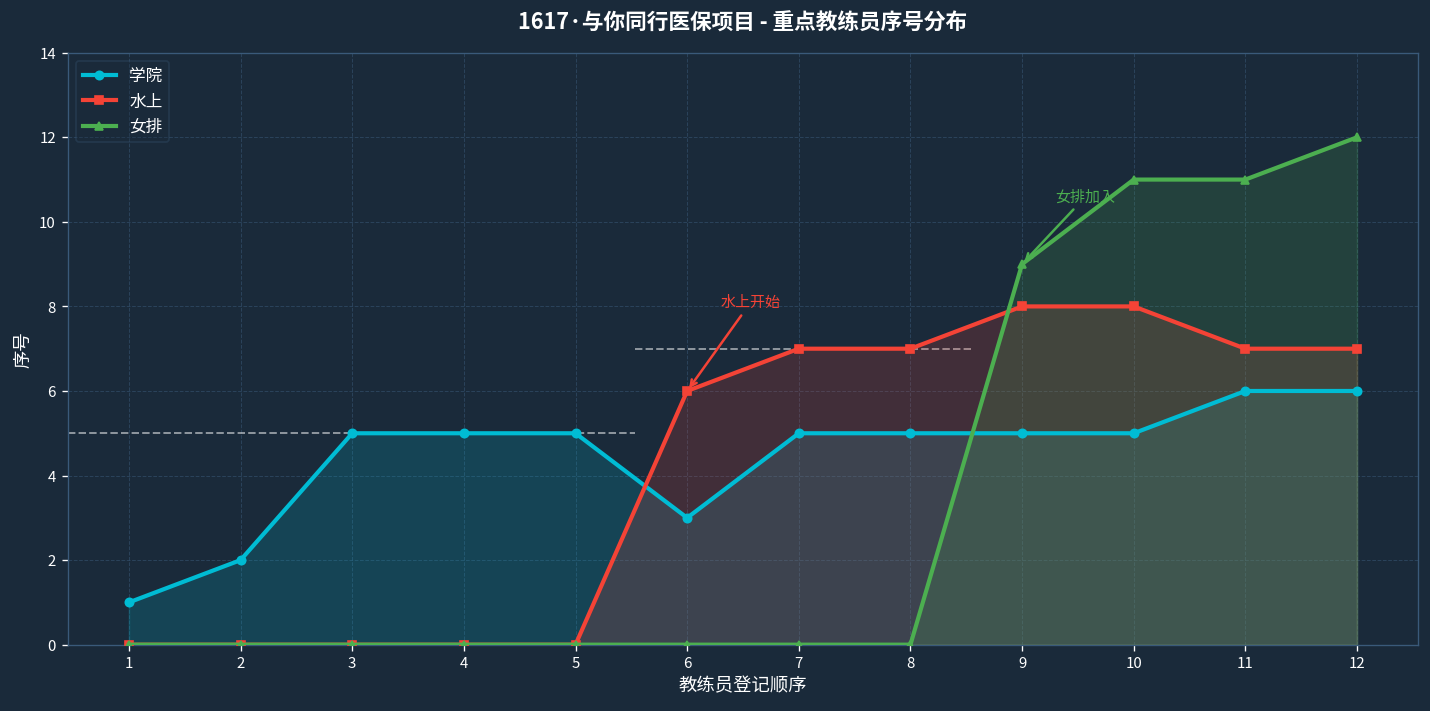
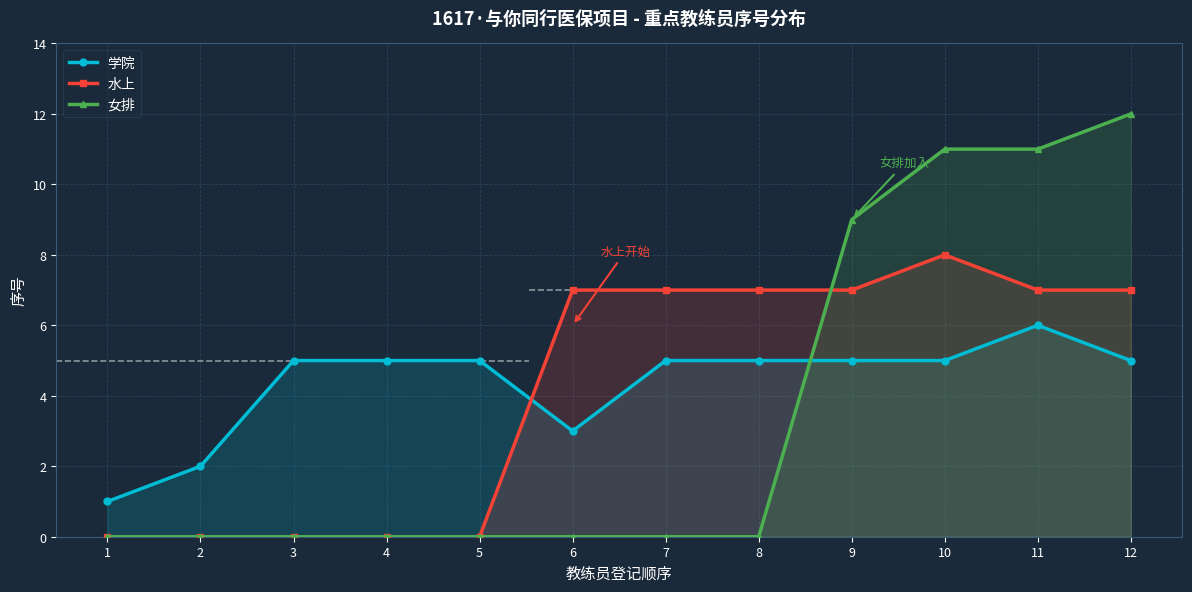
水上, 6: 6 -> 7
水上, 9: 8 -> 7
学院, 12: 6 -> 5
